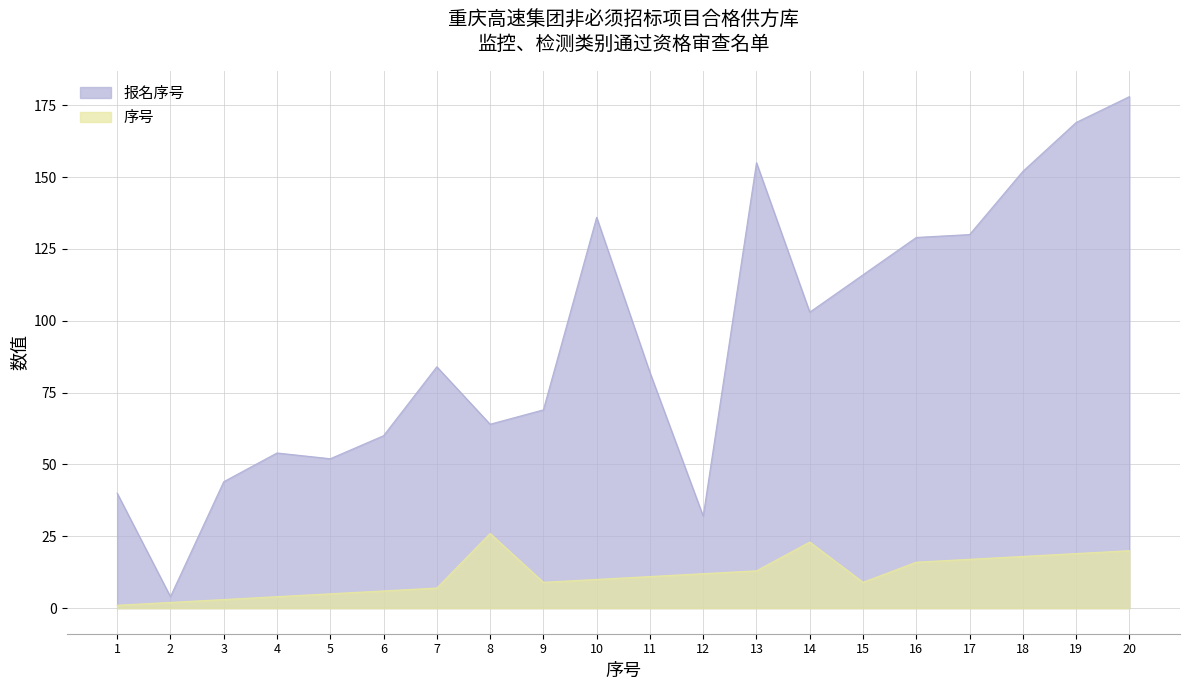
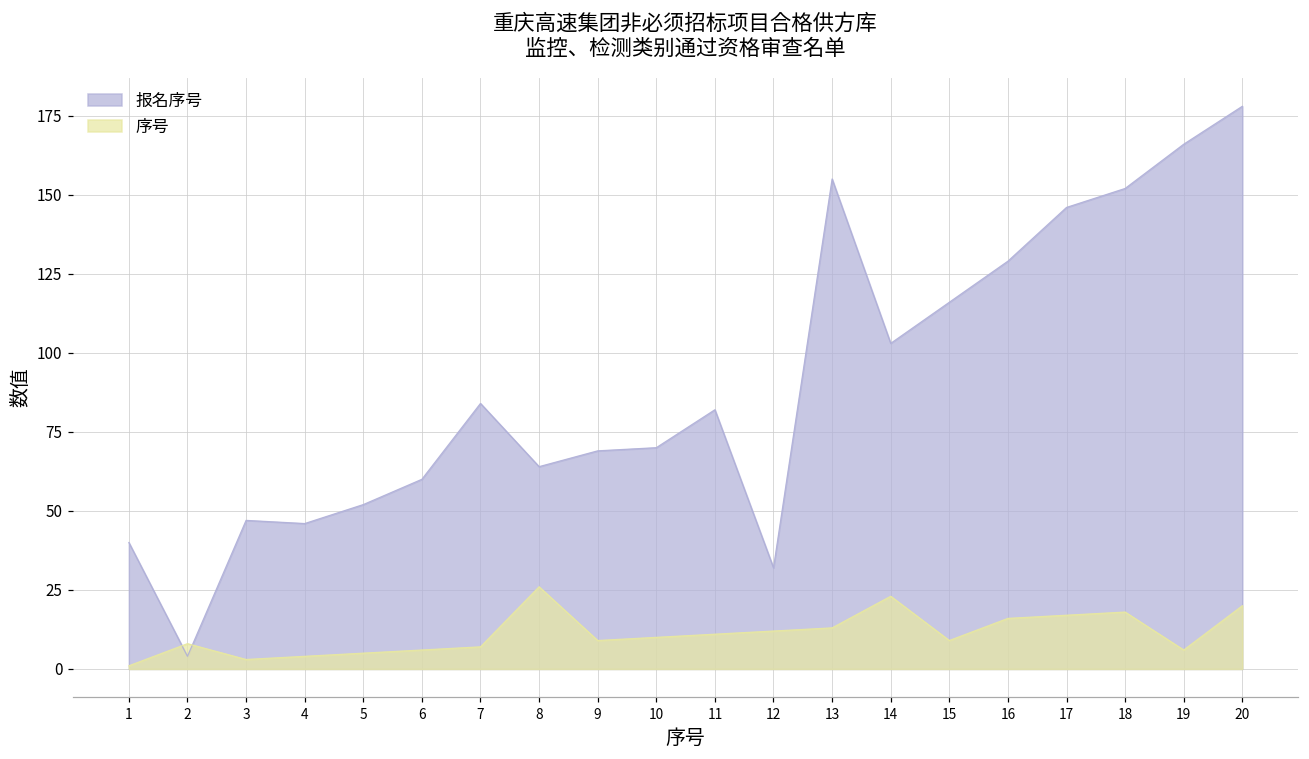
序号, 2: 2 -> 8
报名序号, 3: 44 -> 47
报名序号, 4: 54 -> 46
报名序号, 10: 136 -> 70
报名序号, 17: 130 -> 146
报名序号, 19: 169 -> 166
序号, 19: 19 -> 6
